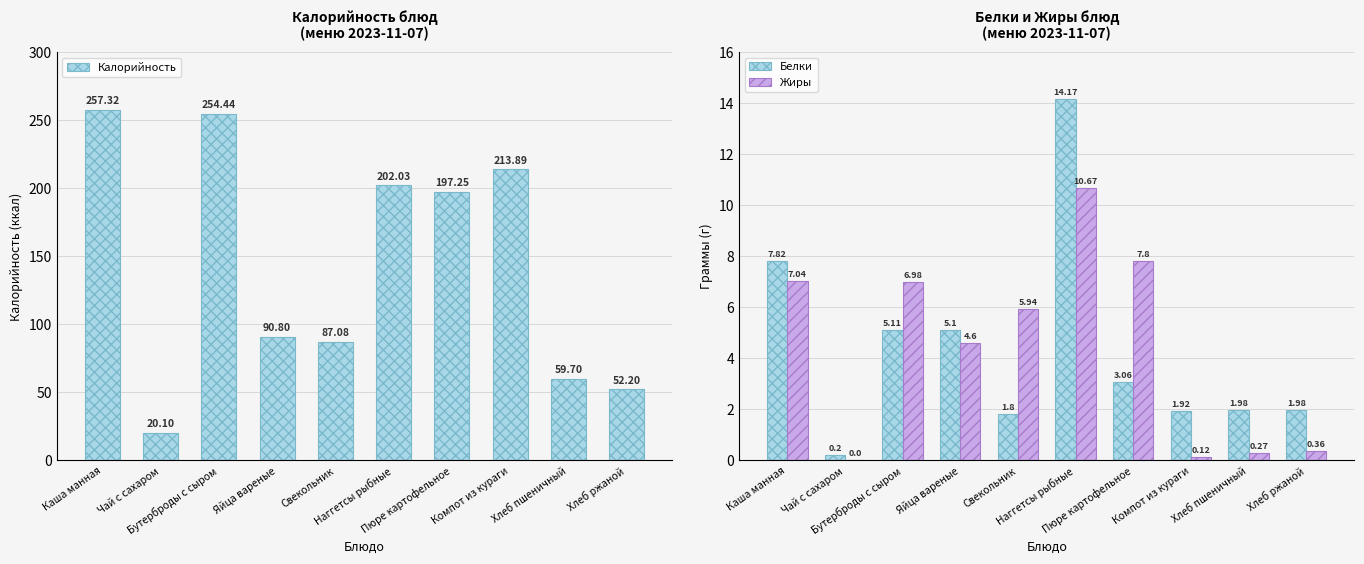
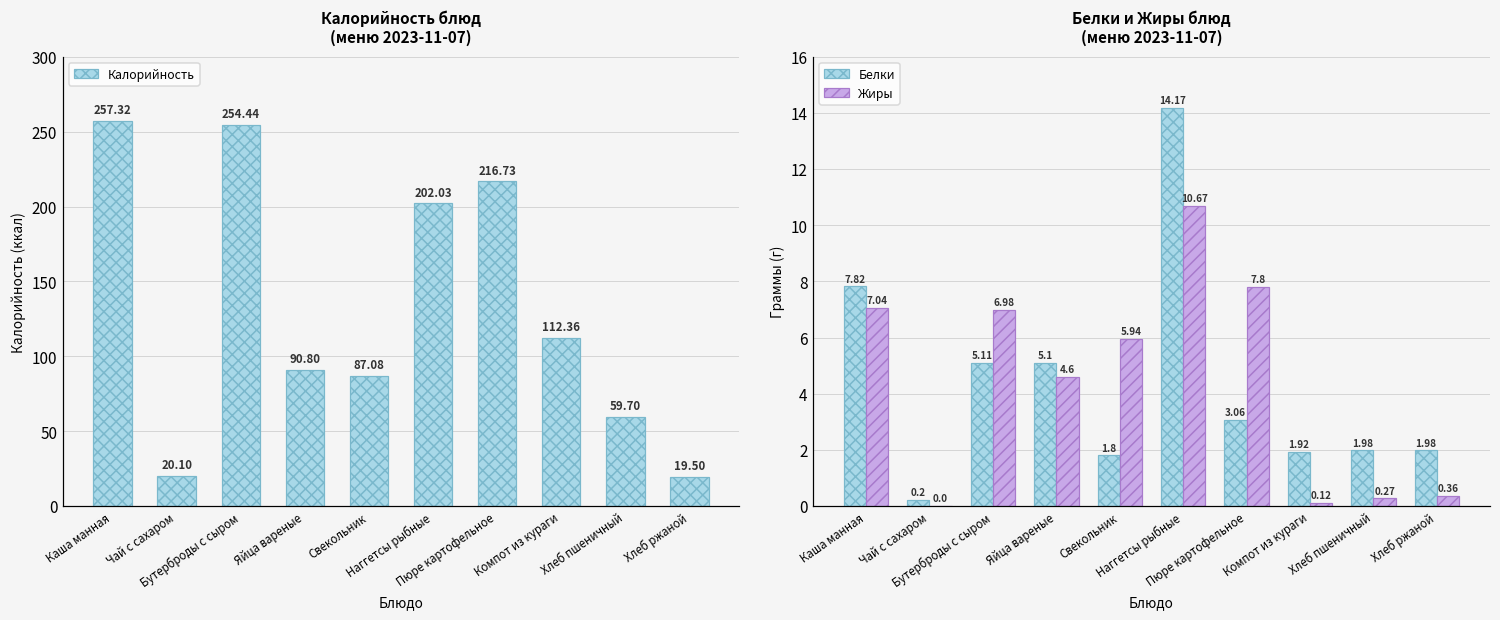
Калорийность блюд (меню 2023-11-07), Пюре картофельное: 197.25 -> 216.73
Калорийность блюд (меню 2023-11-07), Компот из кураги: 213.89 -> 112.36
Калорийность блюд (меню 2023-11-07), Хлеб ржаной: 52.20 -> 19.50
